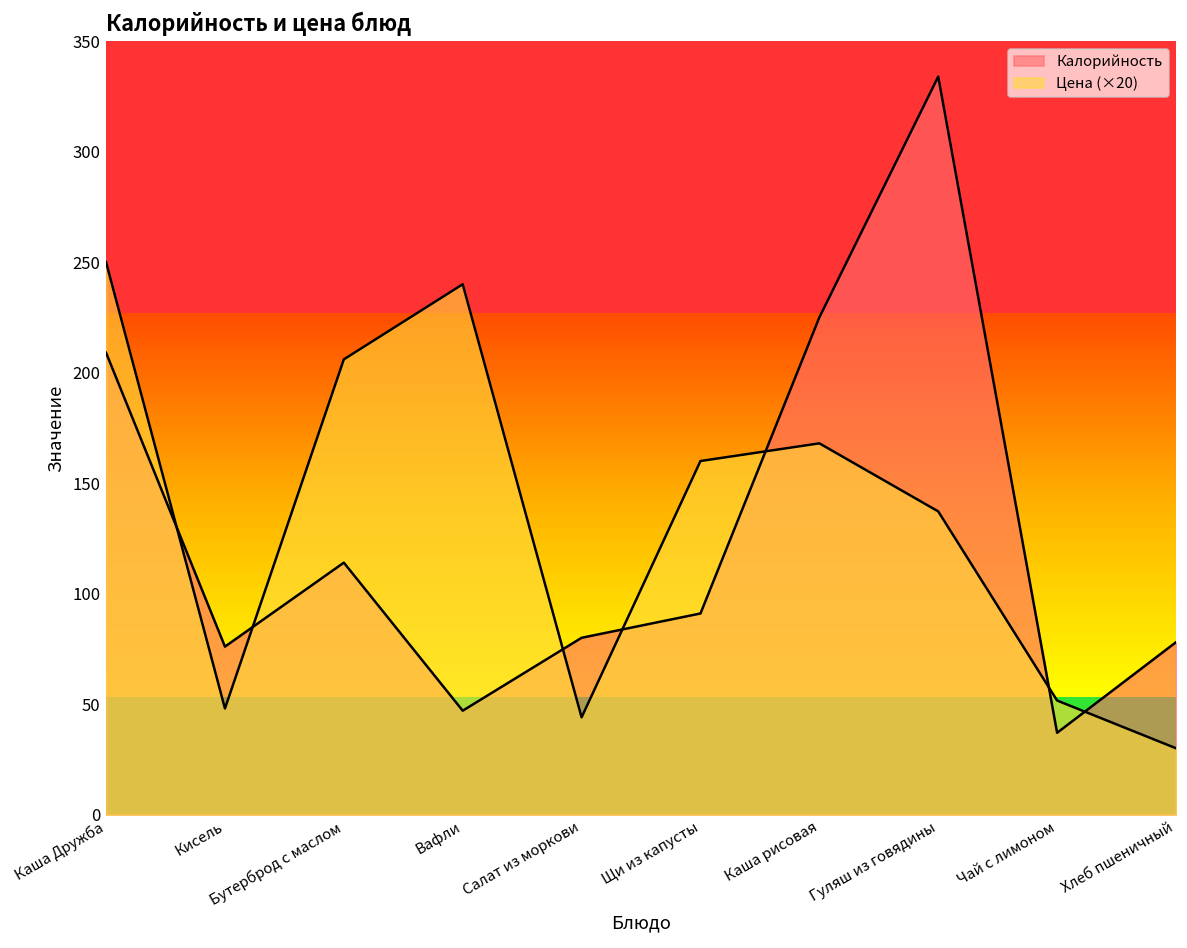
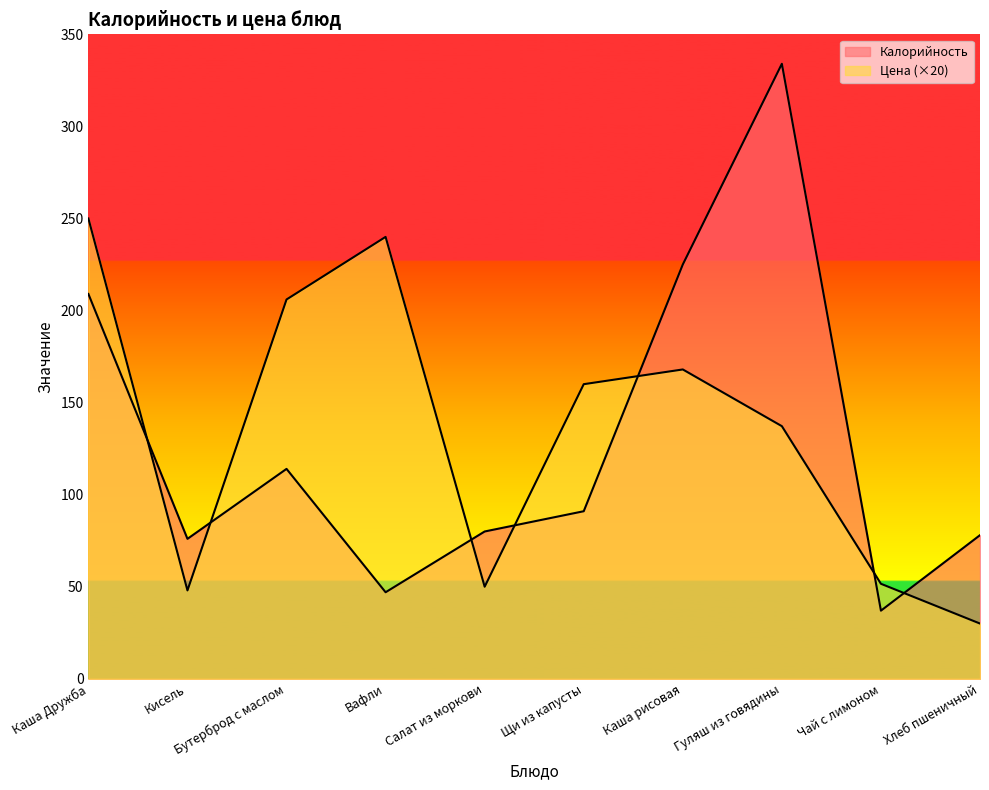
Цена (×20), Салат из моркови: 44 -> 50
